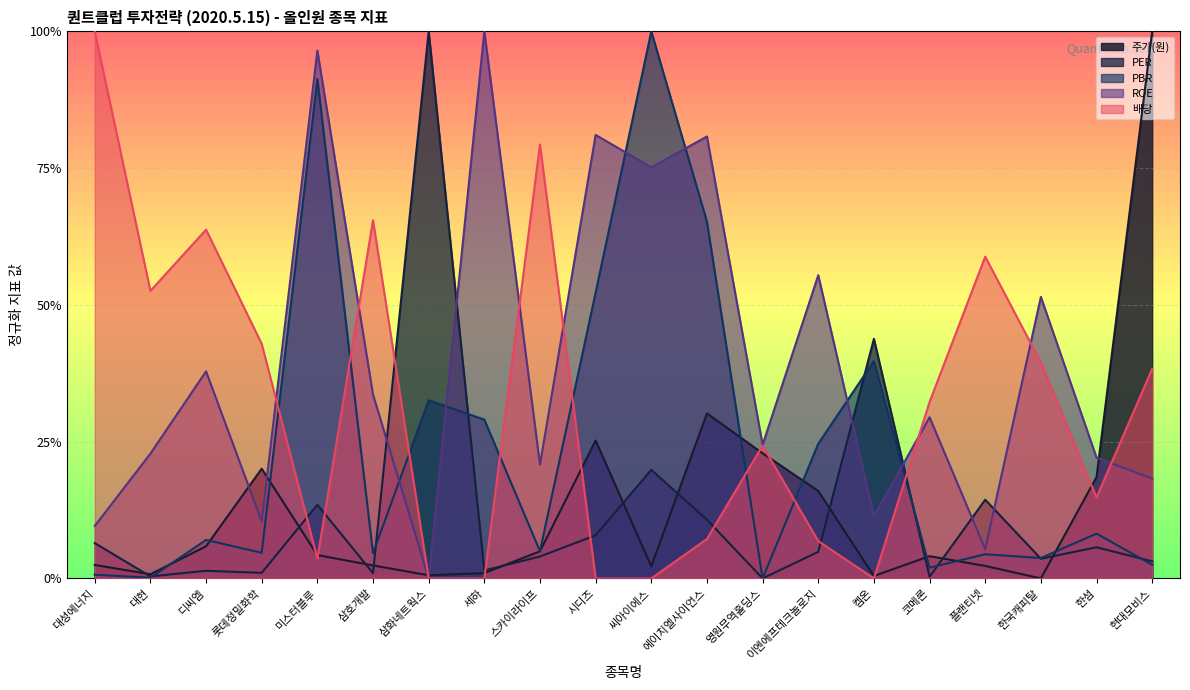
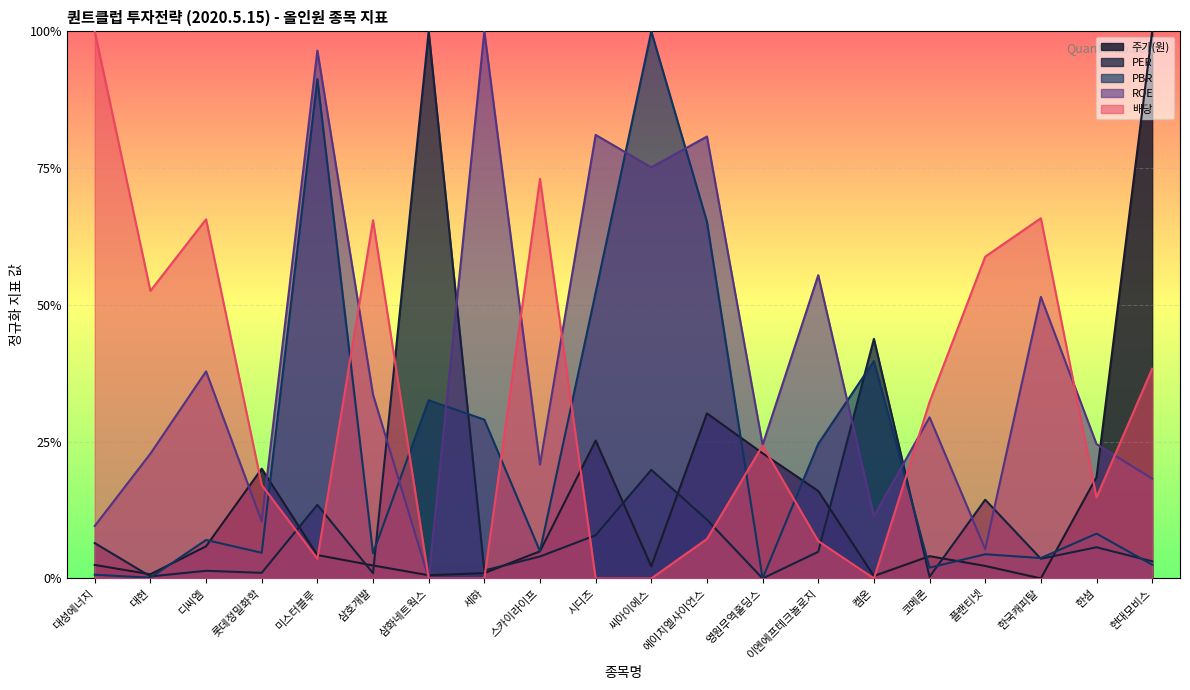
배당, 디씨엠: 64% -> 66%
배당, 롯데정밀화학: 43% -> 17%
배당, 스카이라이프: 79% -> 73%
배당, 한국캐피탈: 39% -> 66%
ROE, 한섬: 22% -> 25%
